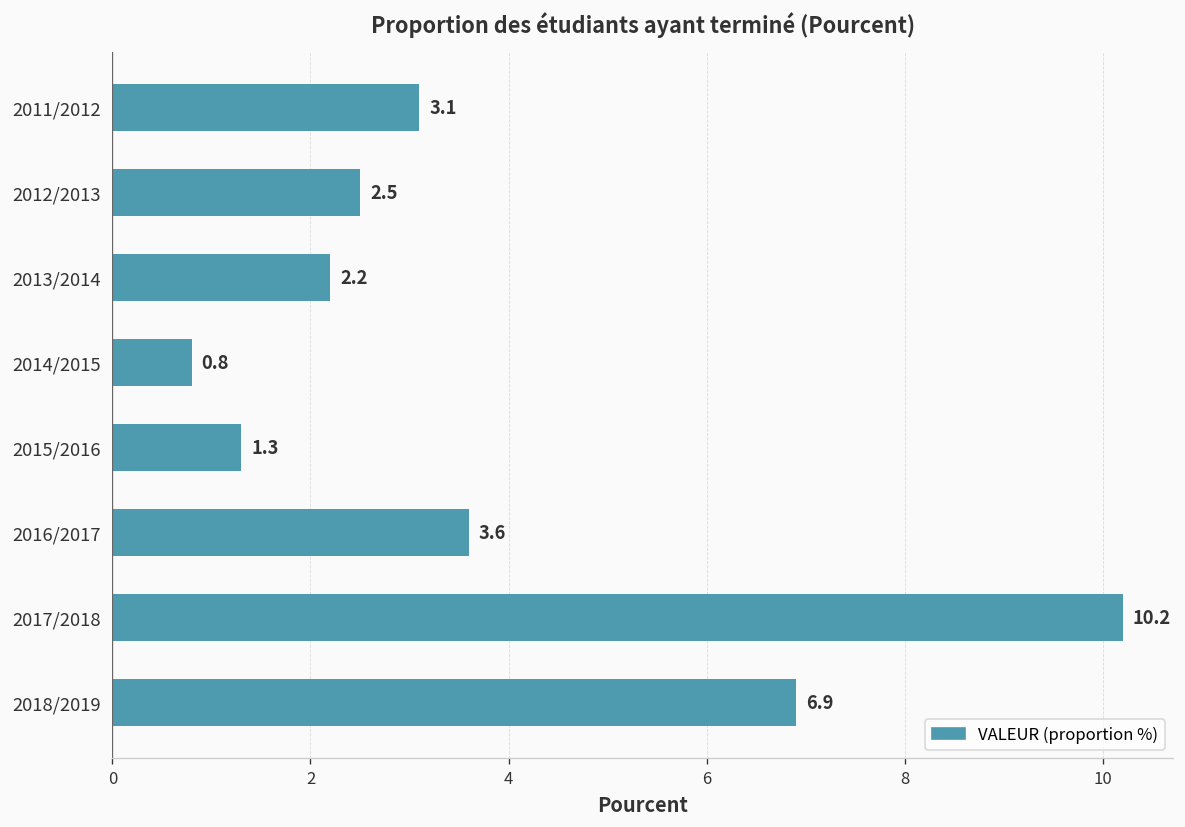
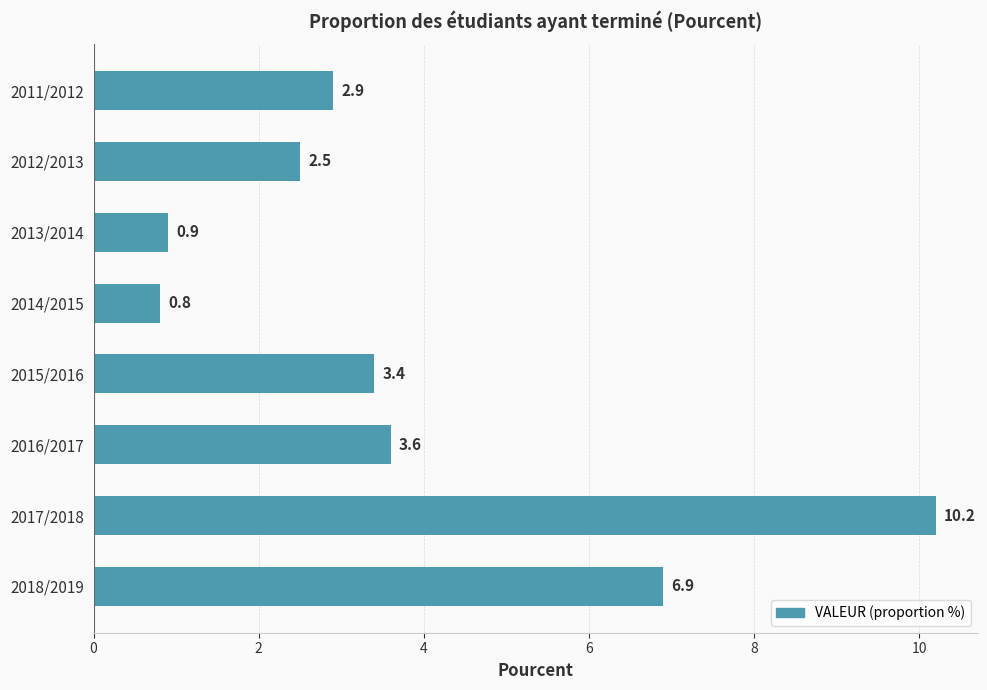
2011/2012: 3.1 -> 2.9
2013/2014: 2.2 -> 0.9
2015/2016: 1.3 -> 3.4
